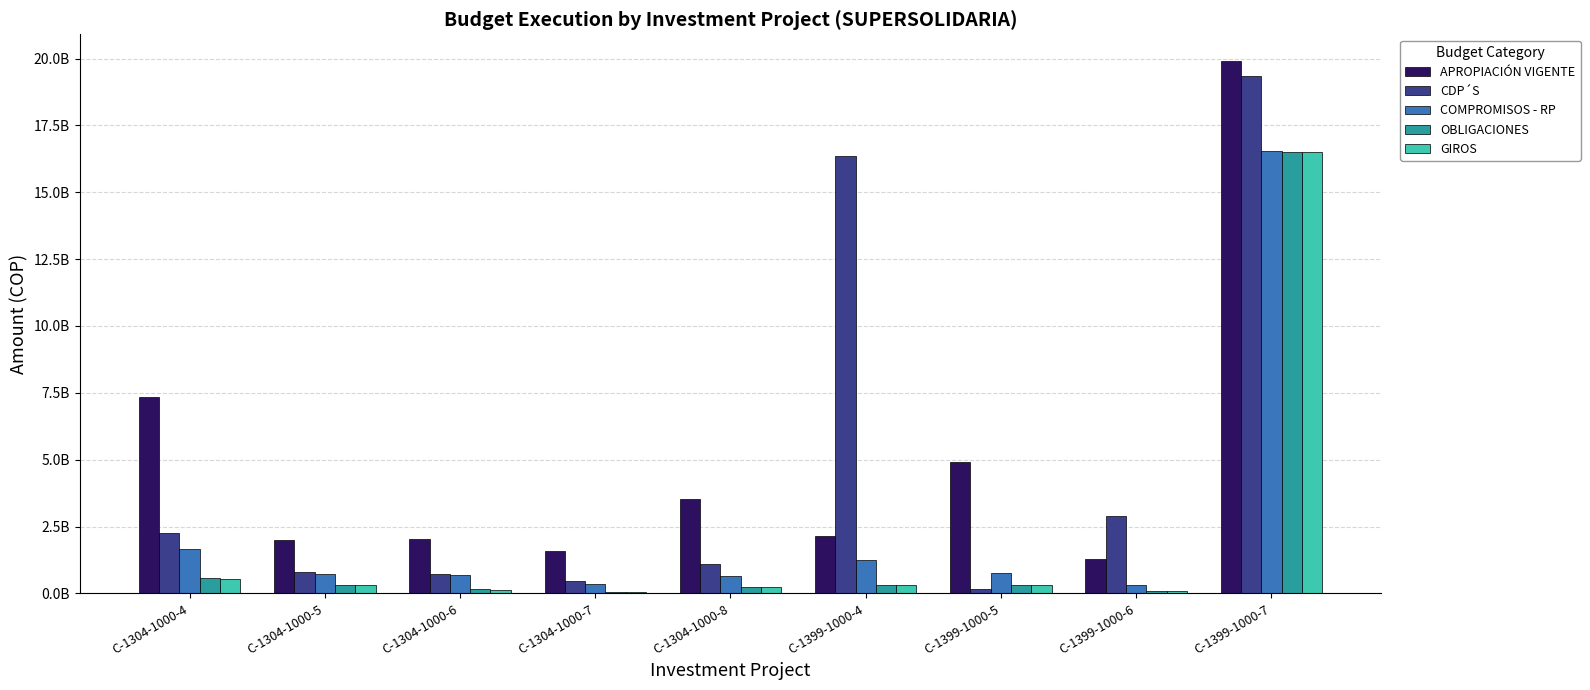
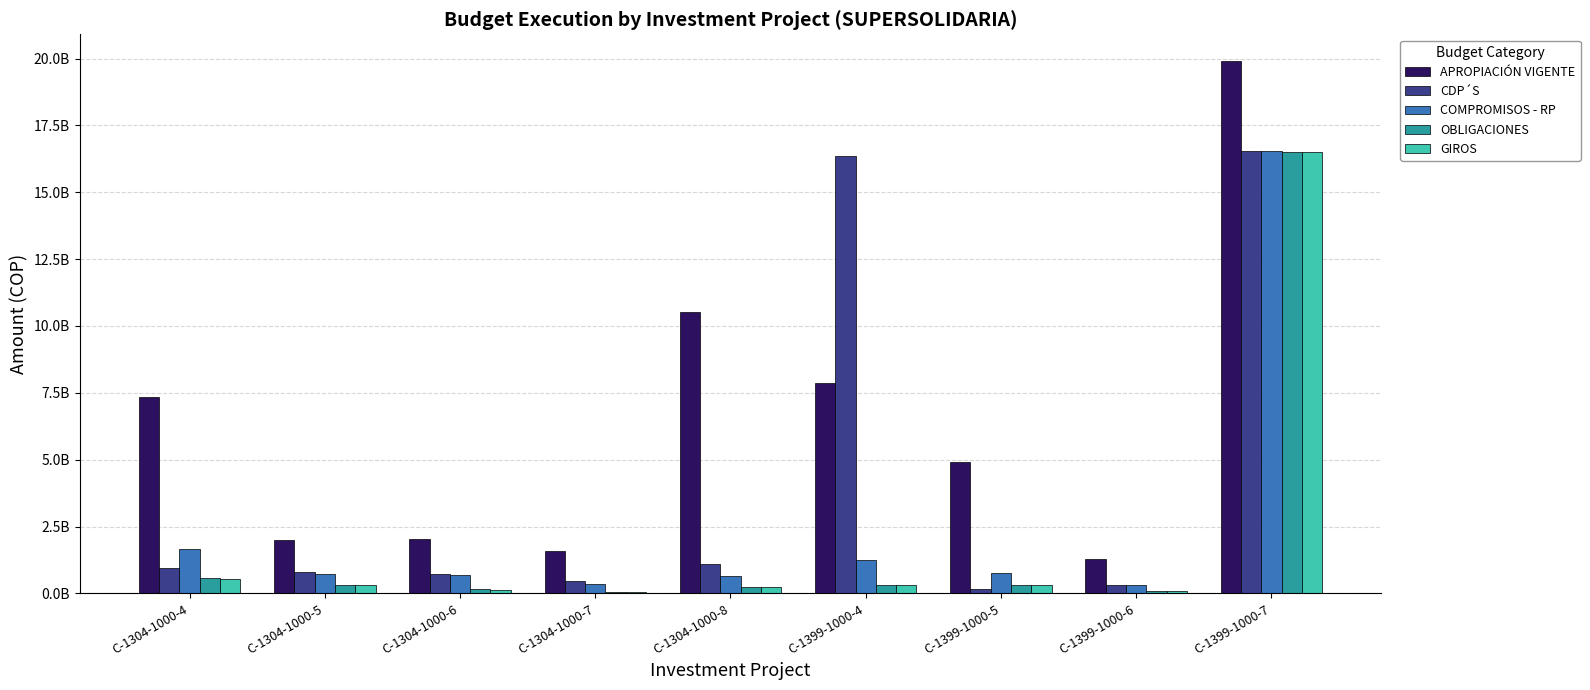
CDP´S, C-1304-1000-4: 2300000000 -> 1000000000
APROPIACIÓN VIGENTE, C-1304-1000-8: 3500000000 -> 10500000000
APROPIACIÓN VIGENTE, C-1399-1000-4: 2200000000 -> 7900000000
CDP´S, C-1399-1000-6: 2900000000 -> 300000000
CDP´S, C-1399-1000-7: 19300000000 -> 16600000000
